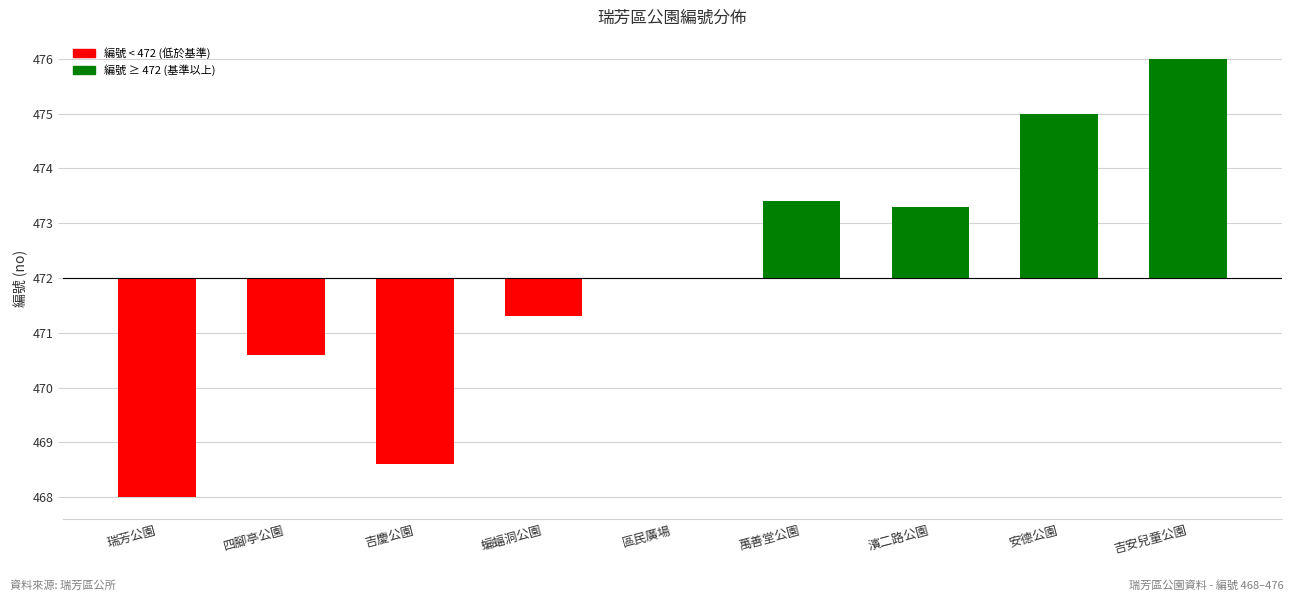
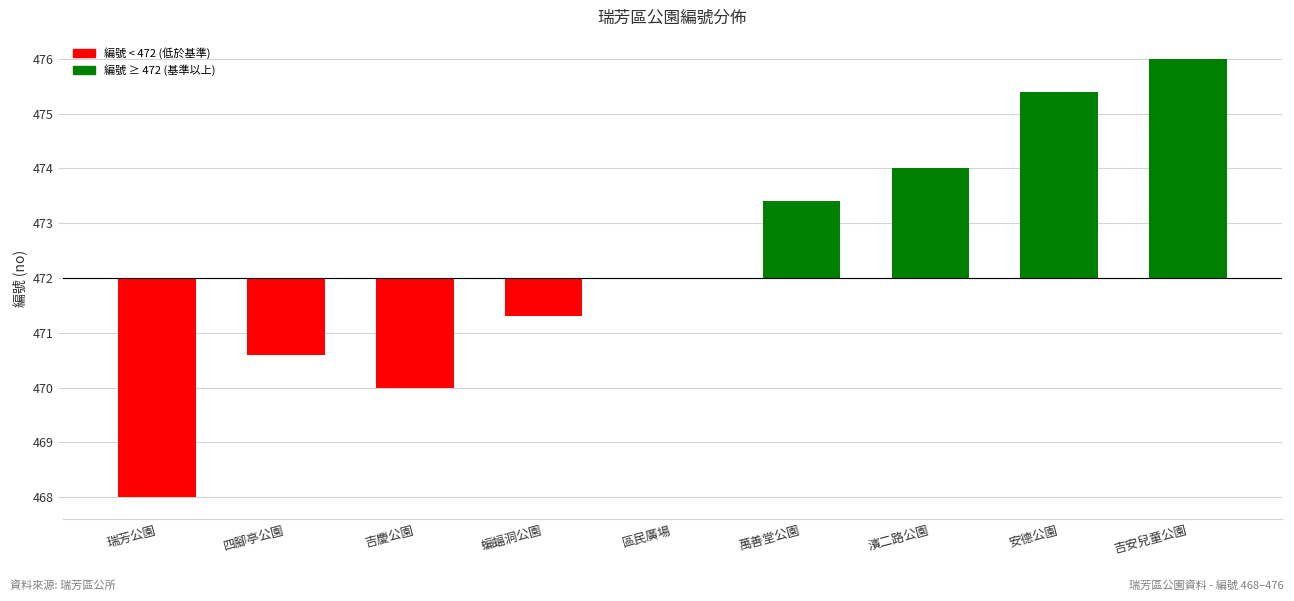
吉慶公園: 468.6 -> 470.0
濱二路公園: 473.3 -> 474.0
安德公園: 475.0 -> 475.4
